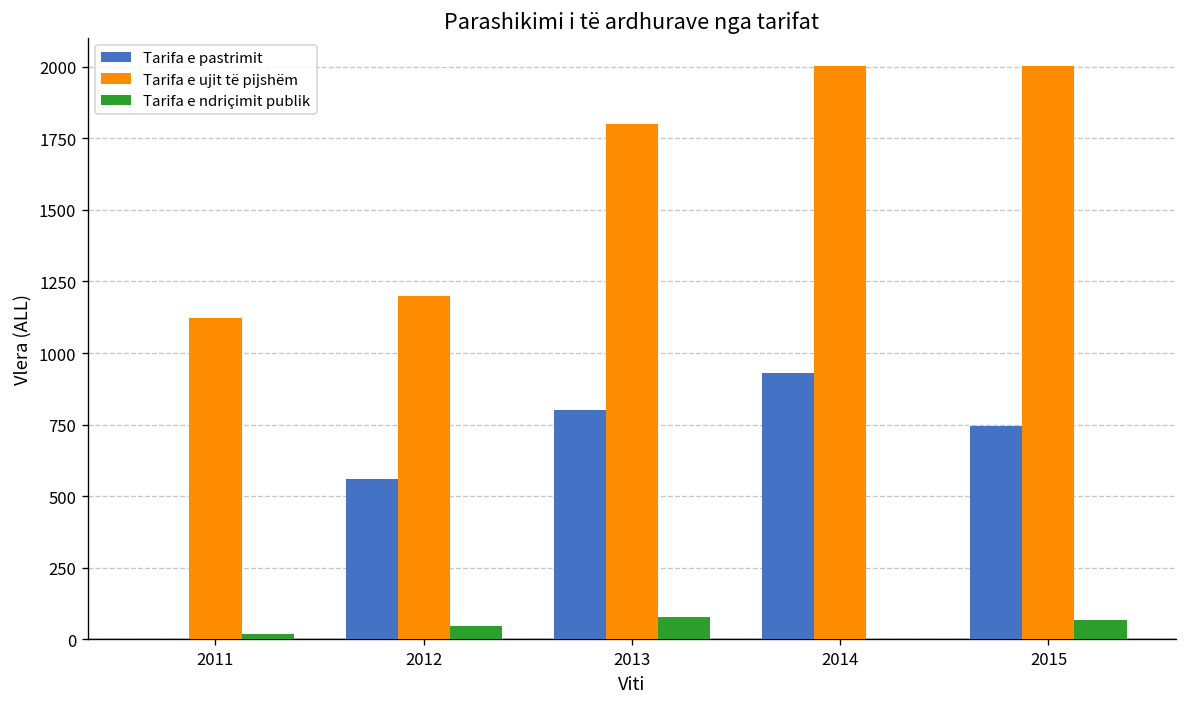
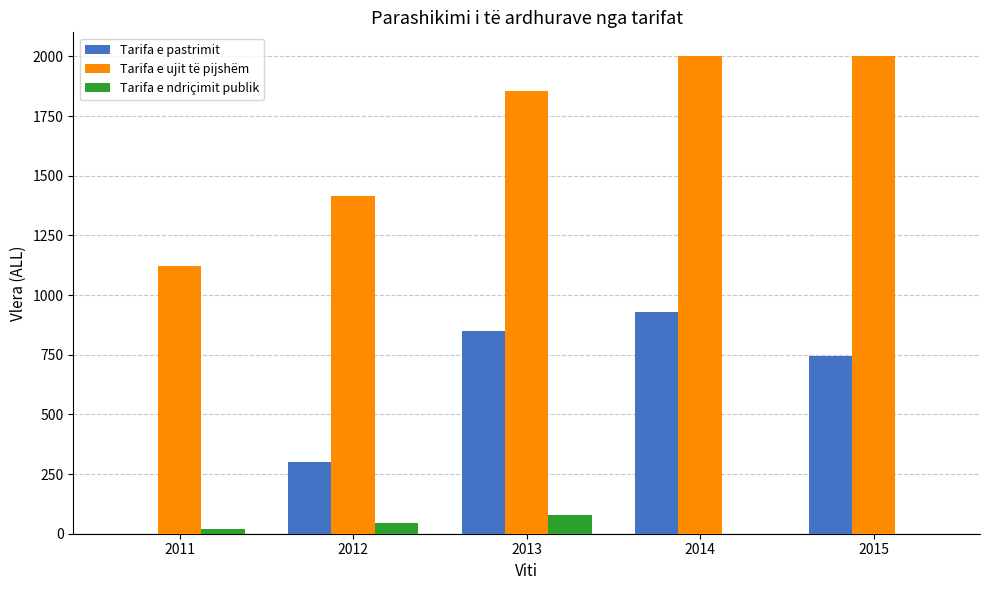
Tarifa e pastrimit, 2012: 560 -> 300
Tarifa e ujit të pijshëm, 2012: 1200 -> 1410
Tarifa e pastrimit, 2013: 800 -> 850
Tarifa e ujit të pijshëm, 2013: 1800 -> 1850
Tarifa e ndriçimit publik, 2015: 70 -> 0
